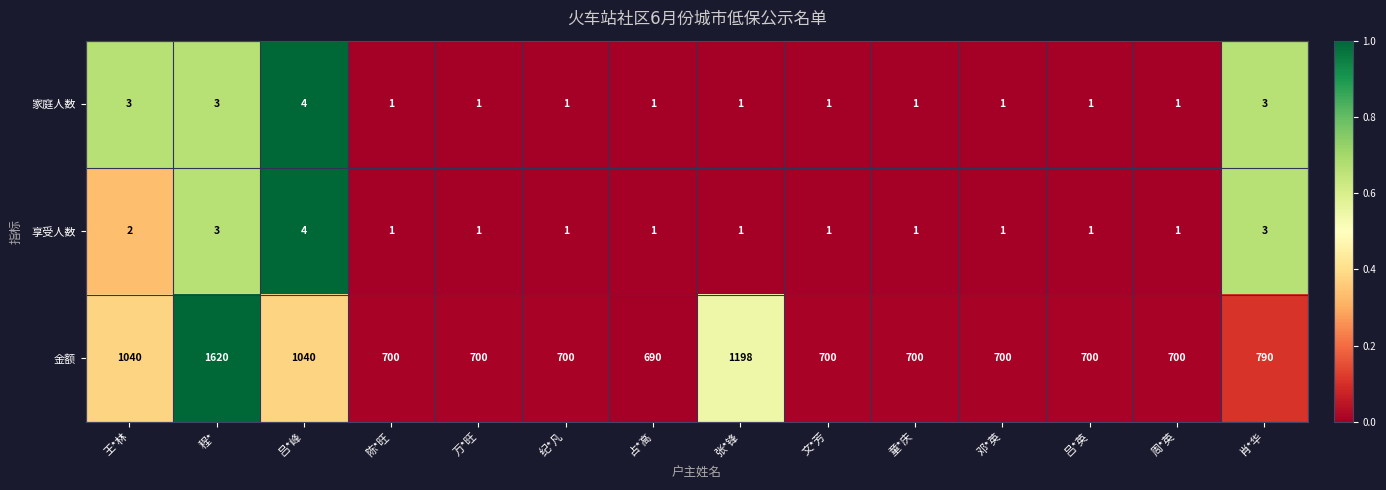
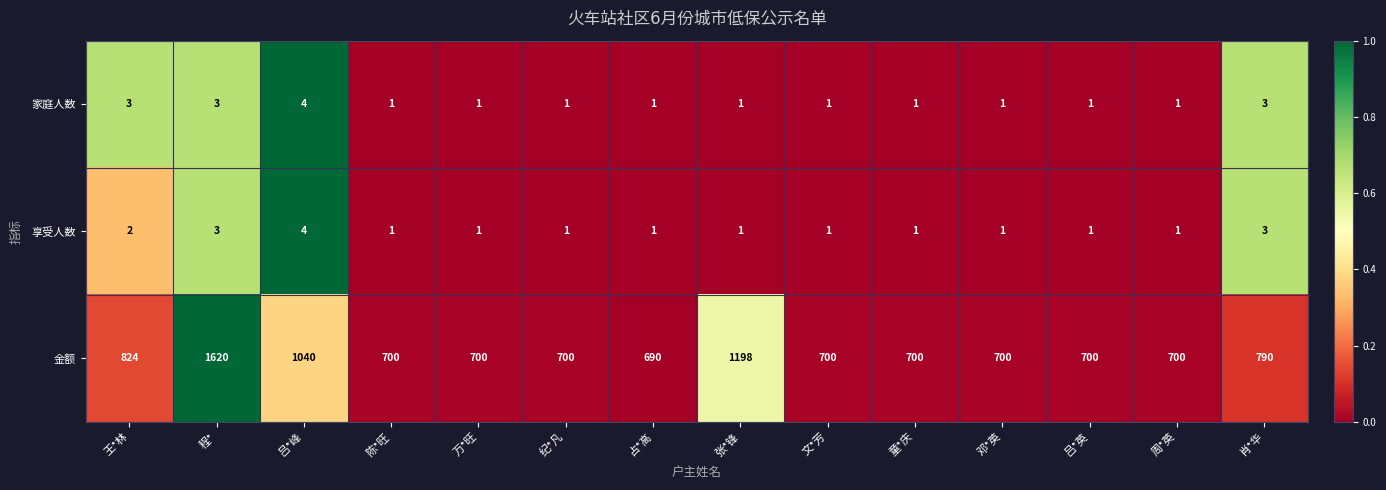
金额, 王*林: 1040 -> 824
